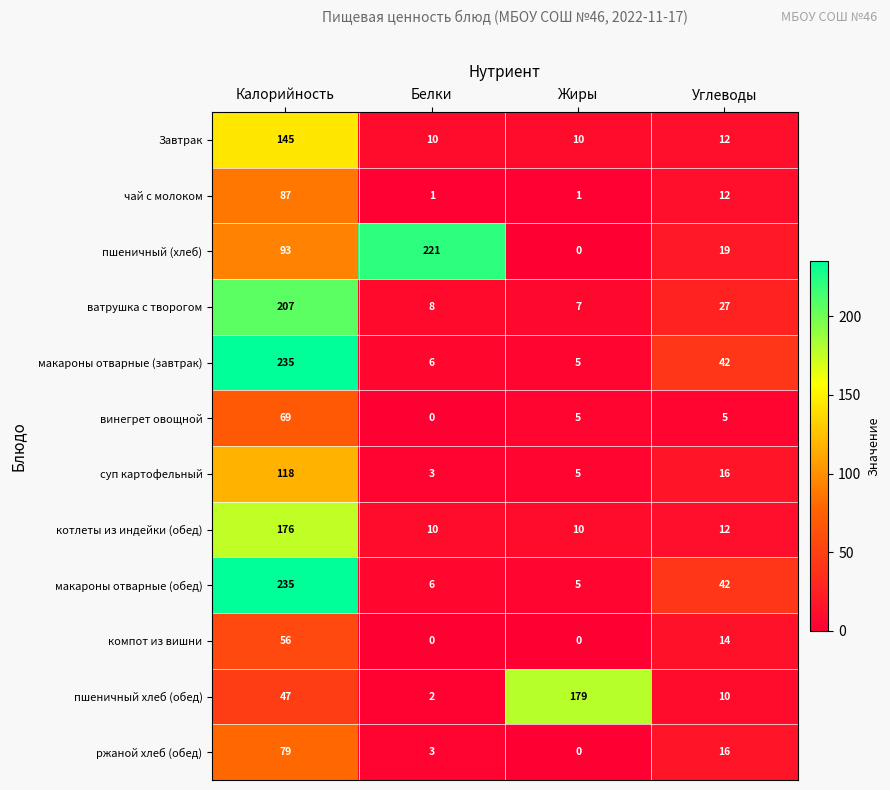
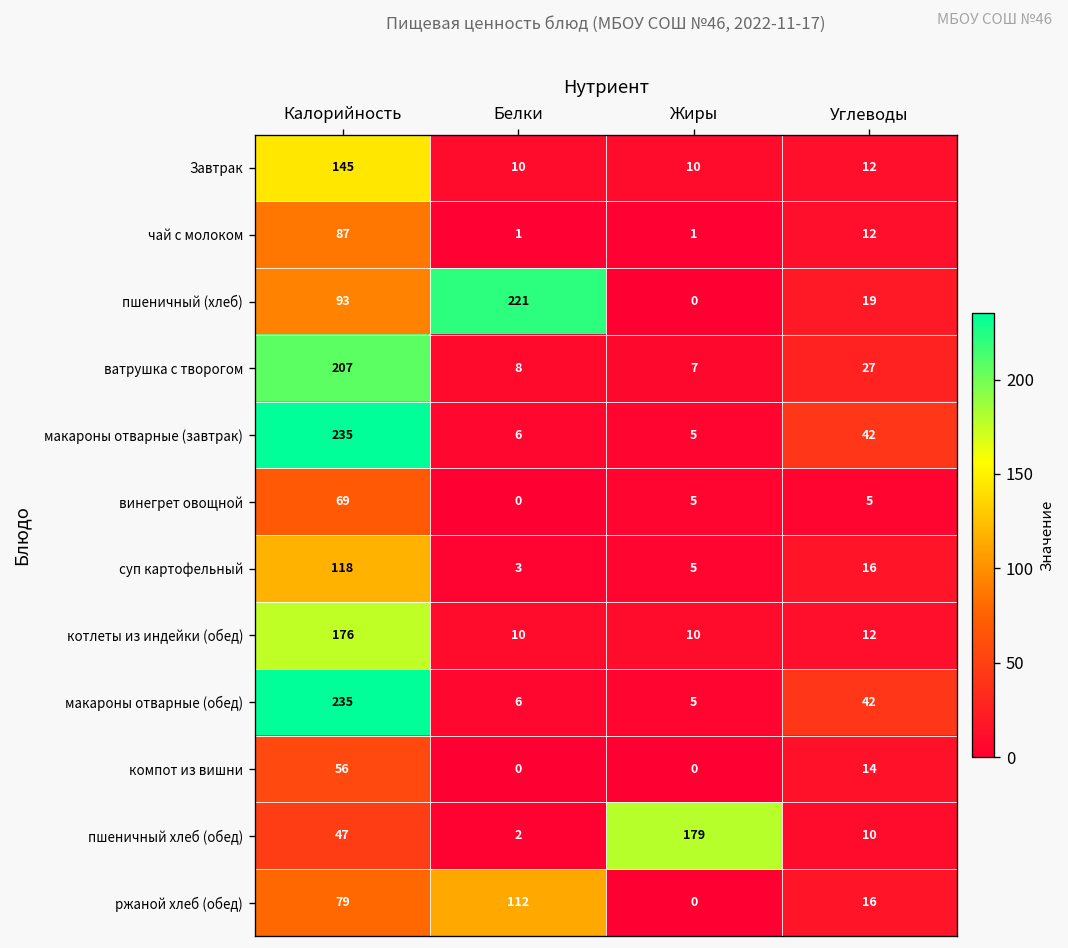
ржаной хлеб (обед), Белки: 3 -> 112
